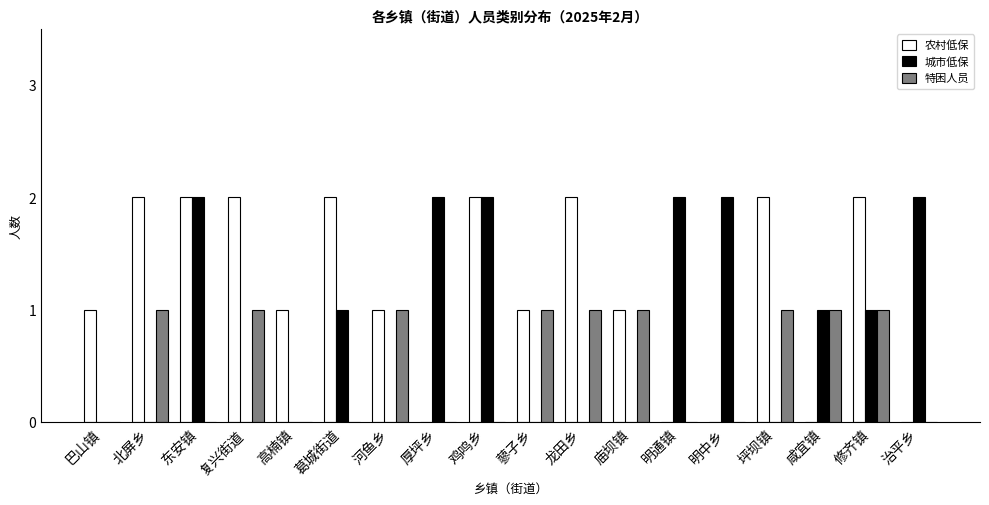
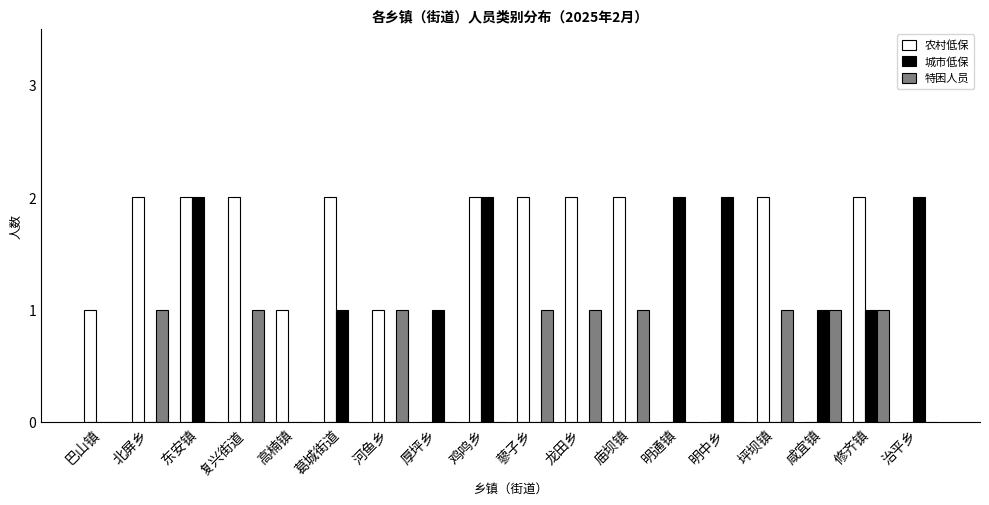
城市低保, 厚坪乡: 2 -> 1
农村低保, 蓼子乡: 1 -> 2
农村低保, 庙坝镇: 1 -> 2
